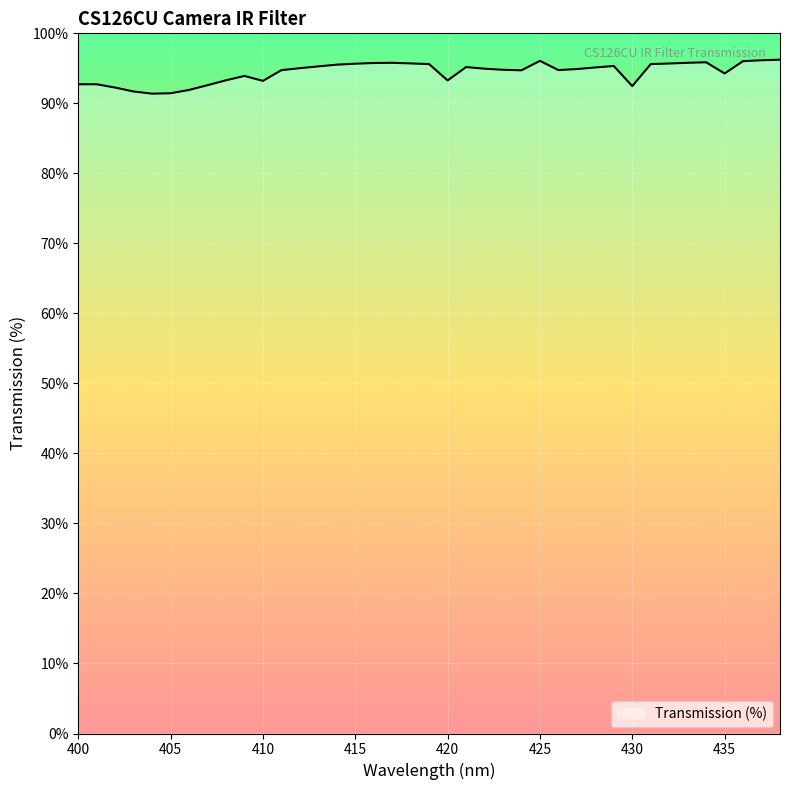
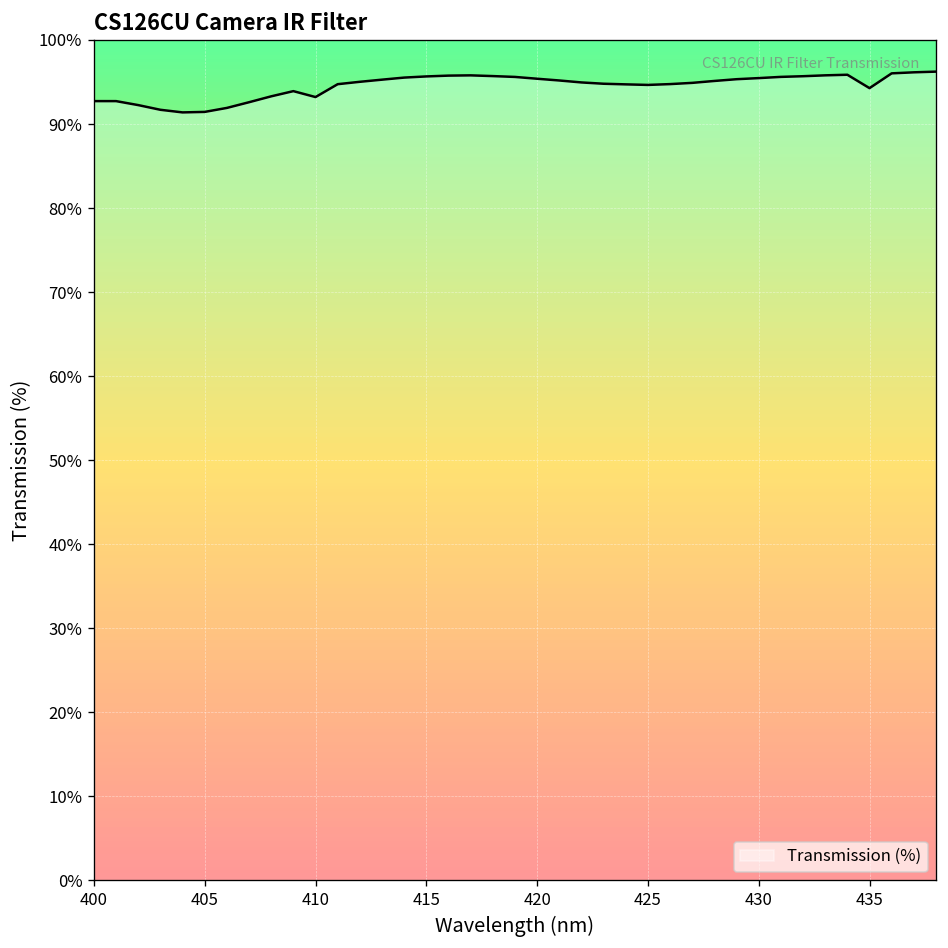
420: 93% -> 95%
425: 96% -> 95%
430: 92% -> 95%
